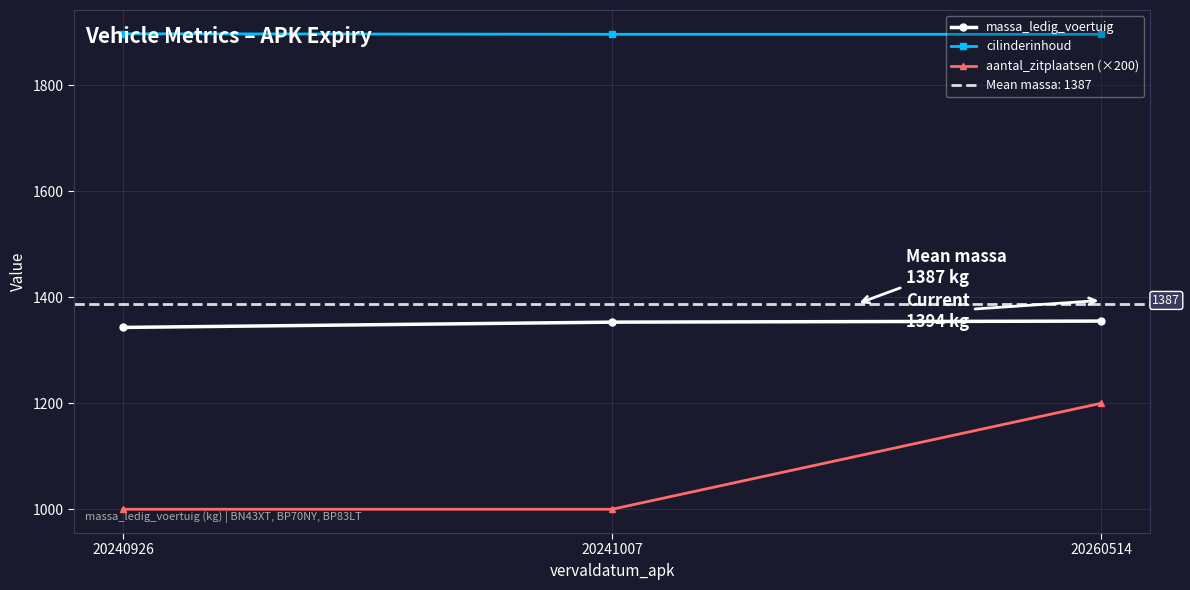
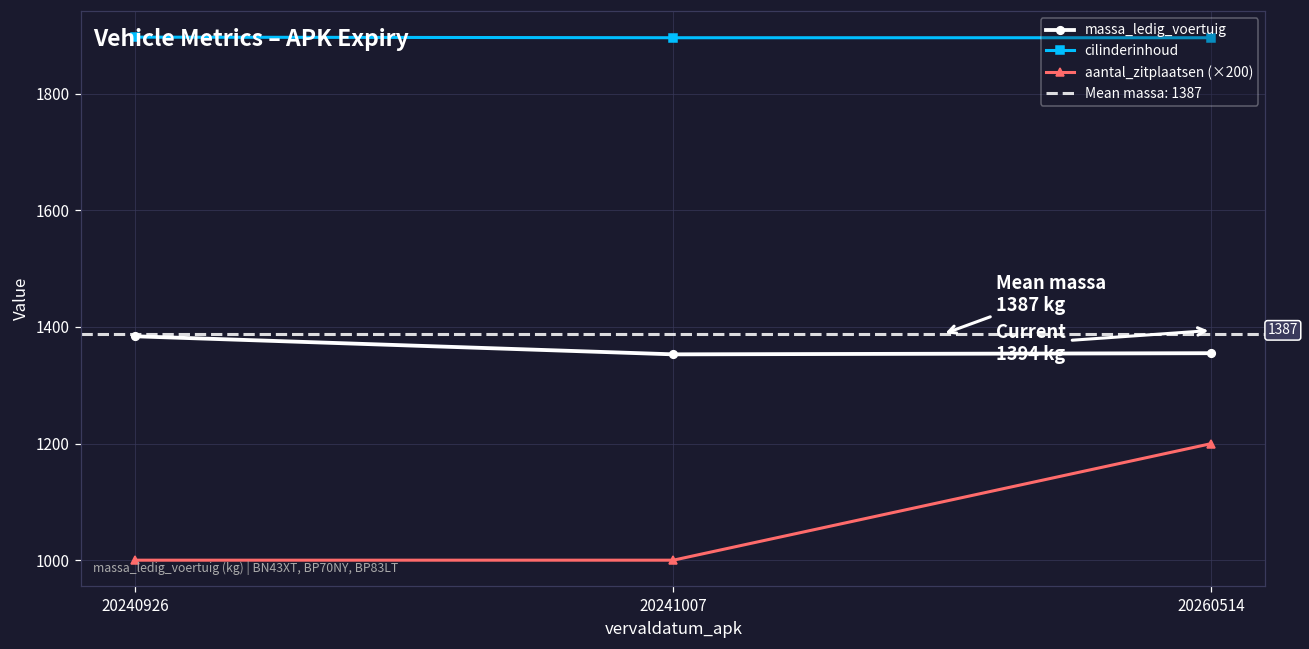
massa_ledig_voertuig, 20240926: 1340 -> 1380
